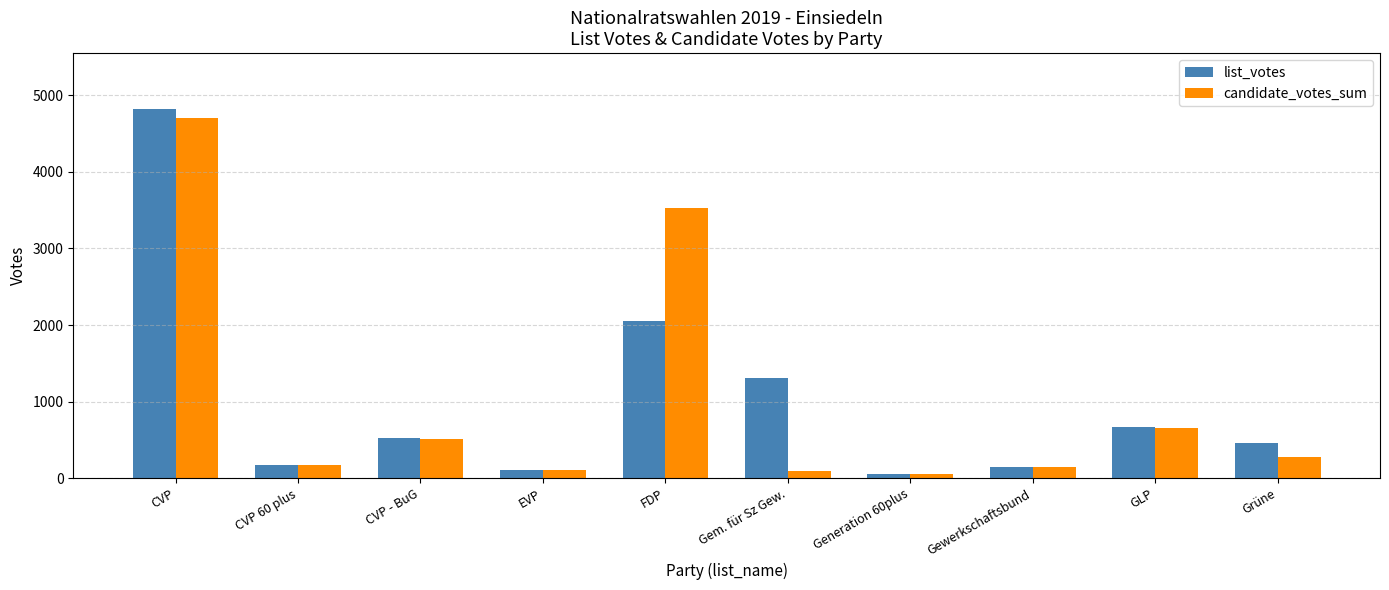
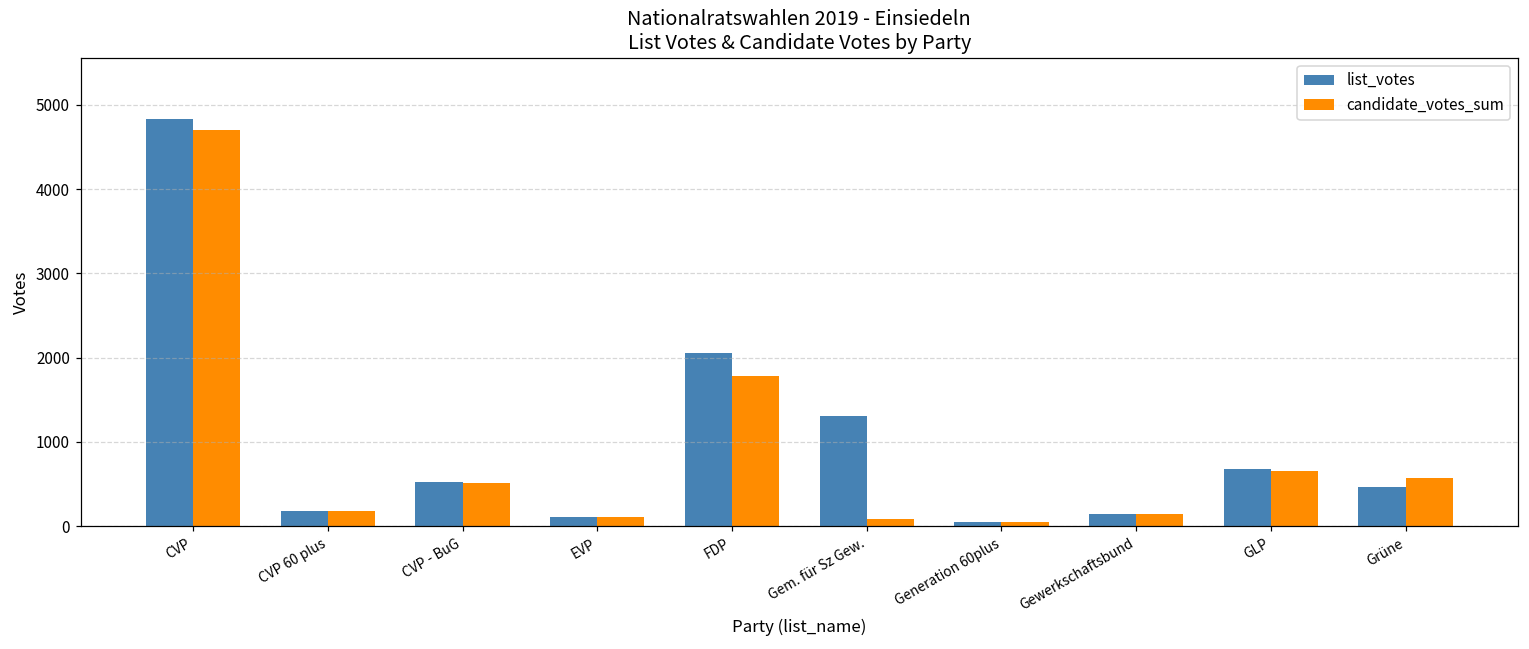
candidate_votes_sum, FDP: 3500 -> 1800
candidate_votes_sum, Grüne: 300 -> 600
